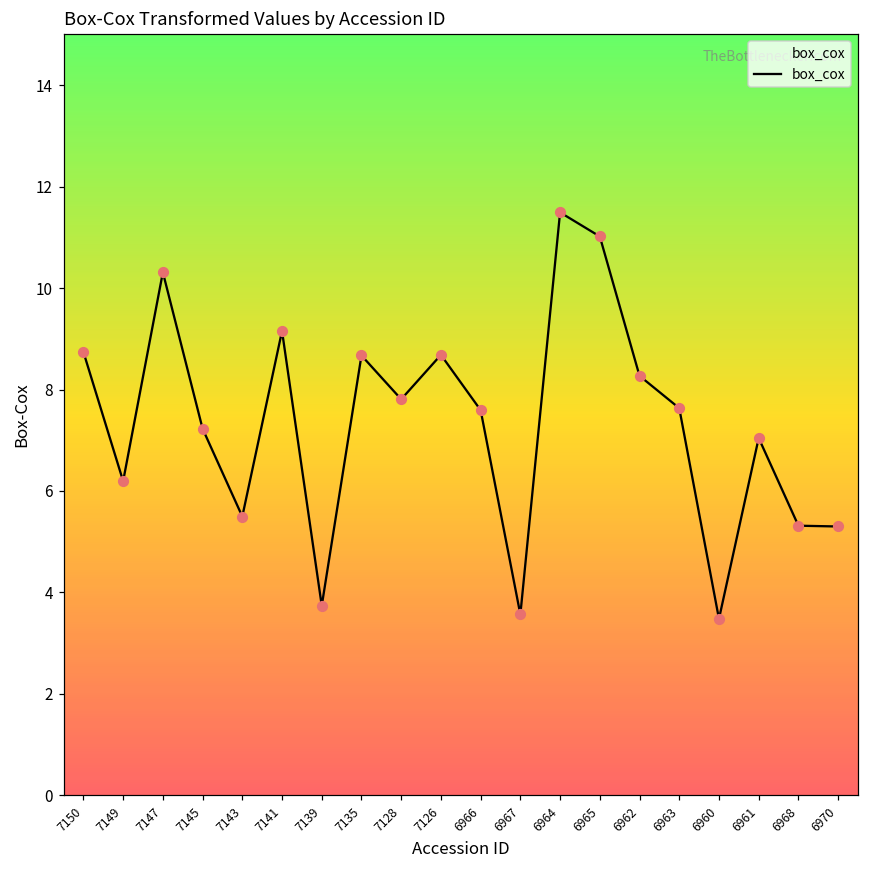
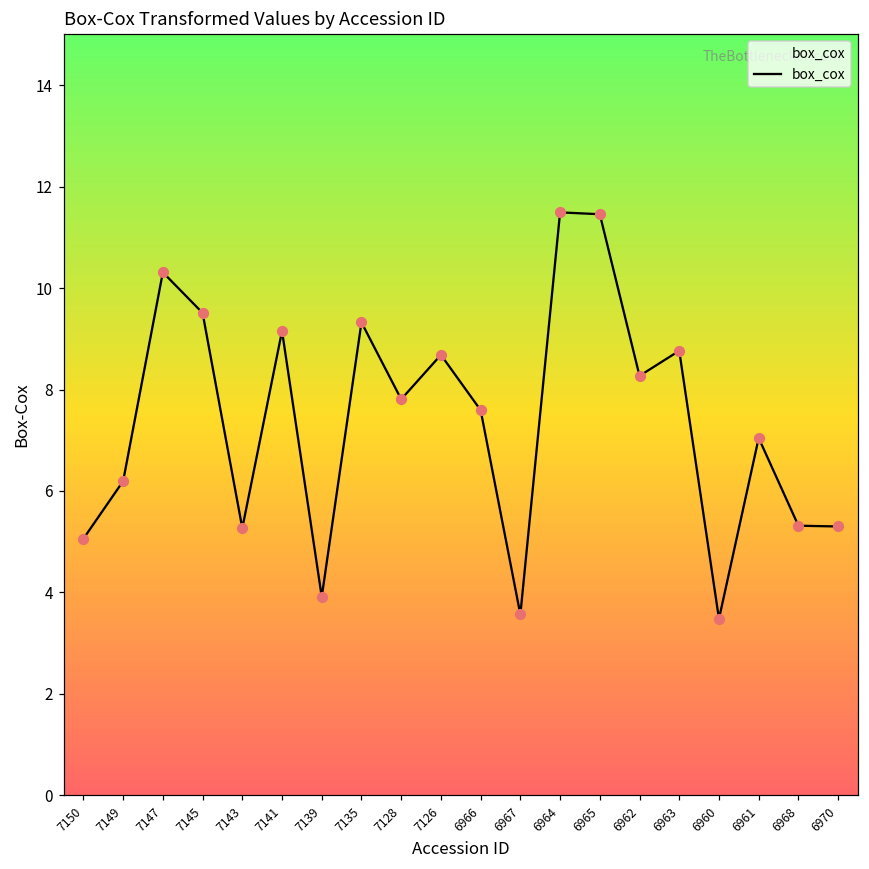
7150: 8.7 -> 5.1
7145: 7.2 -> 9.5
7143: 5.5 -> 5.3
7139: 3.7 -> 3.9
7135: 8.7 -> 9.3
6965: 11.0 -> 11.5
6963: 7.6 -> 8.8
